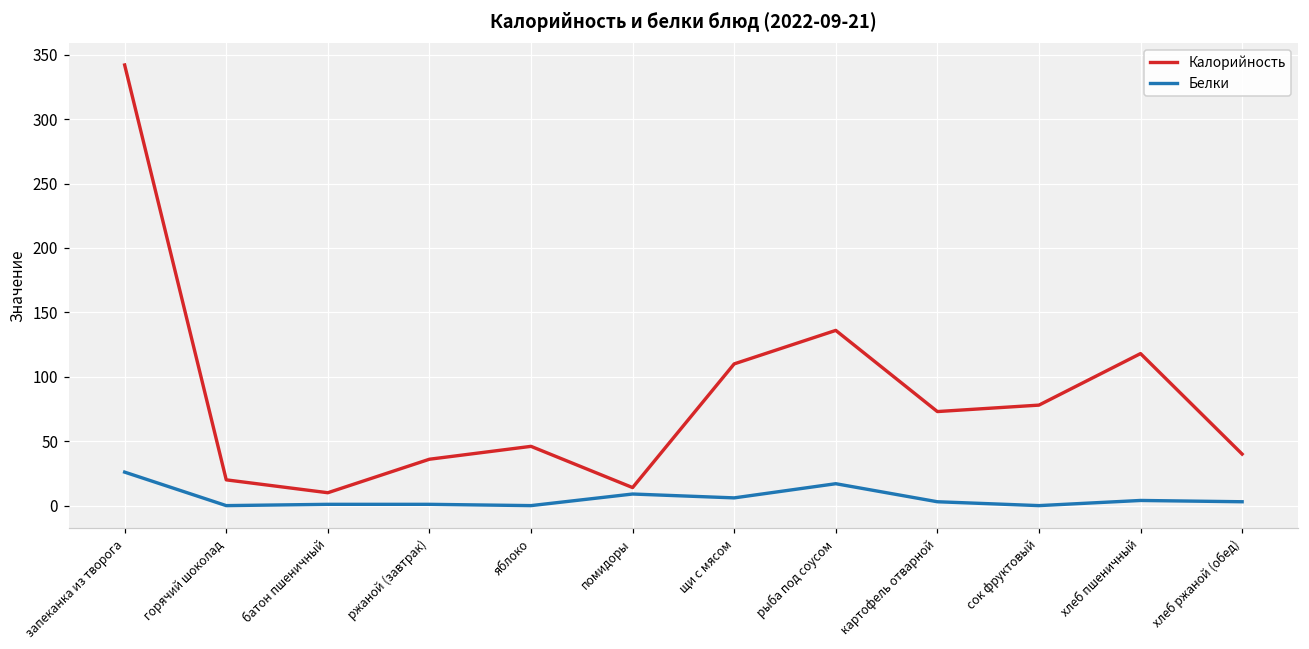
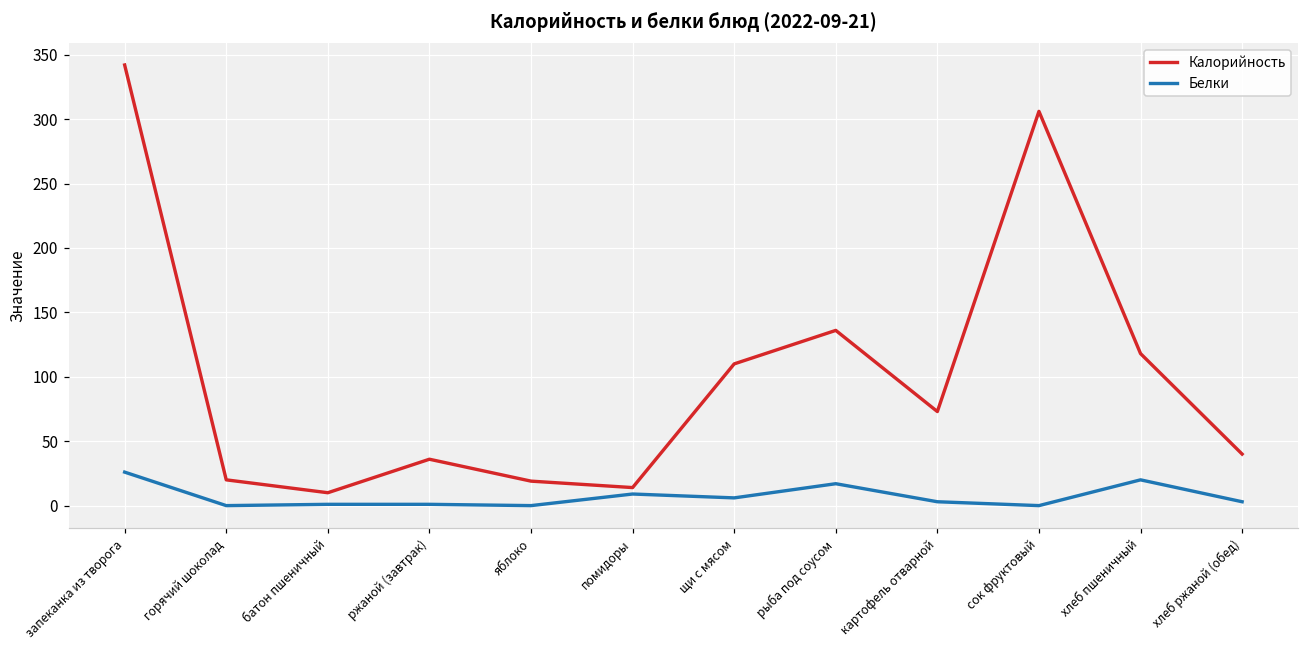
Калорийность, яблоко: 46 -> 19
Калорийность, сок фруктовый: 78 -> 306
Белки, хлеб пшеничный: 4 -> 20
